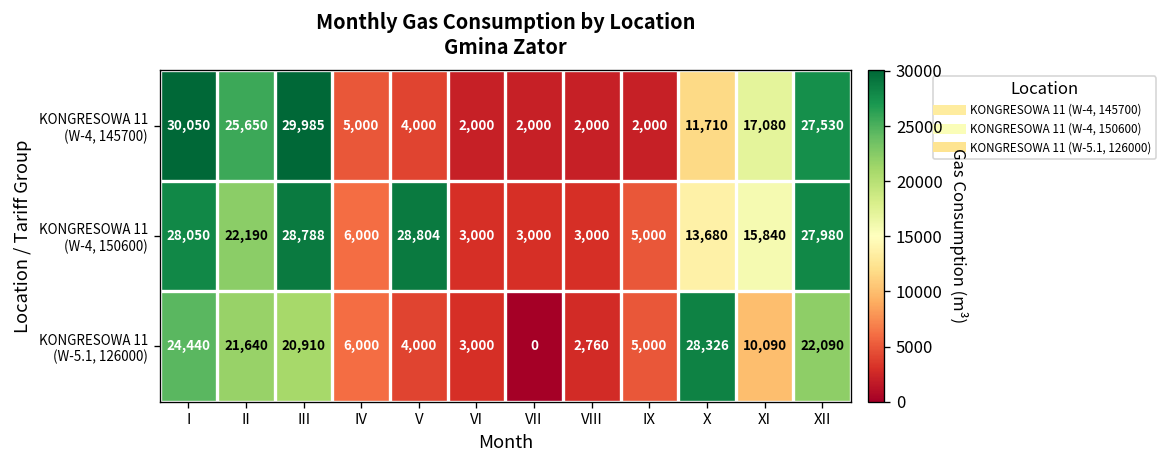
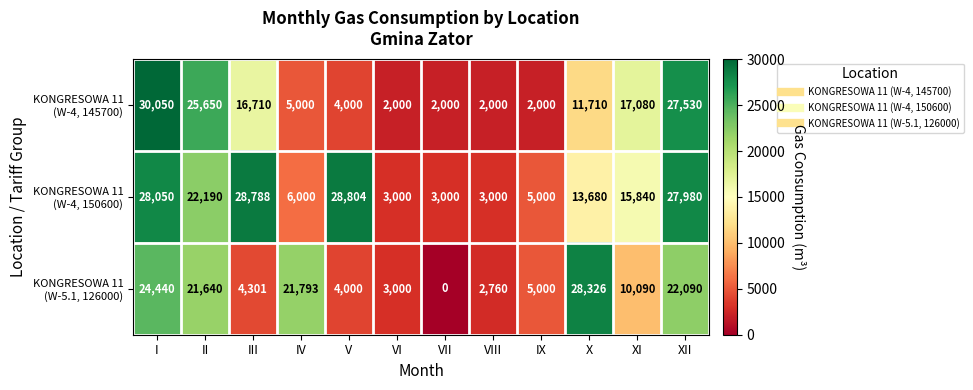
KONGRESOWA 11 (W-4, 145700), III: 29,985 -> 16,710
KONGRESOWA 11 (W-5.1, 126000), III: 20,910 -> 4,301
KONGRESOWA 11 (W-5.1, 126000), IV: 6,000 -> 21,793
